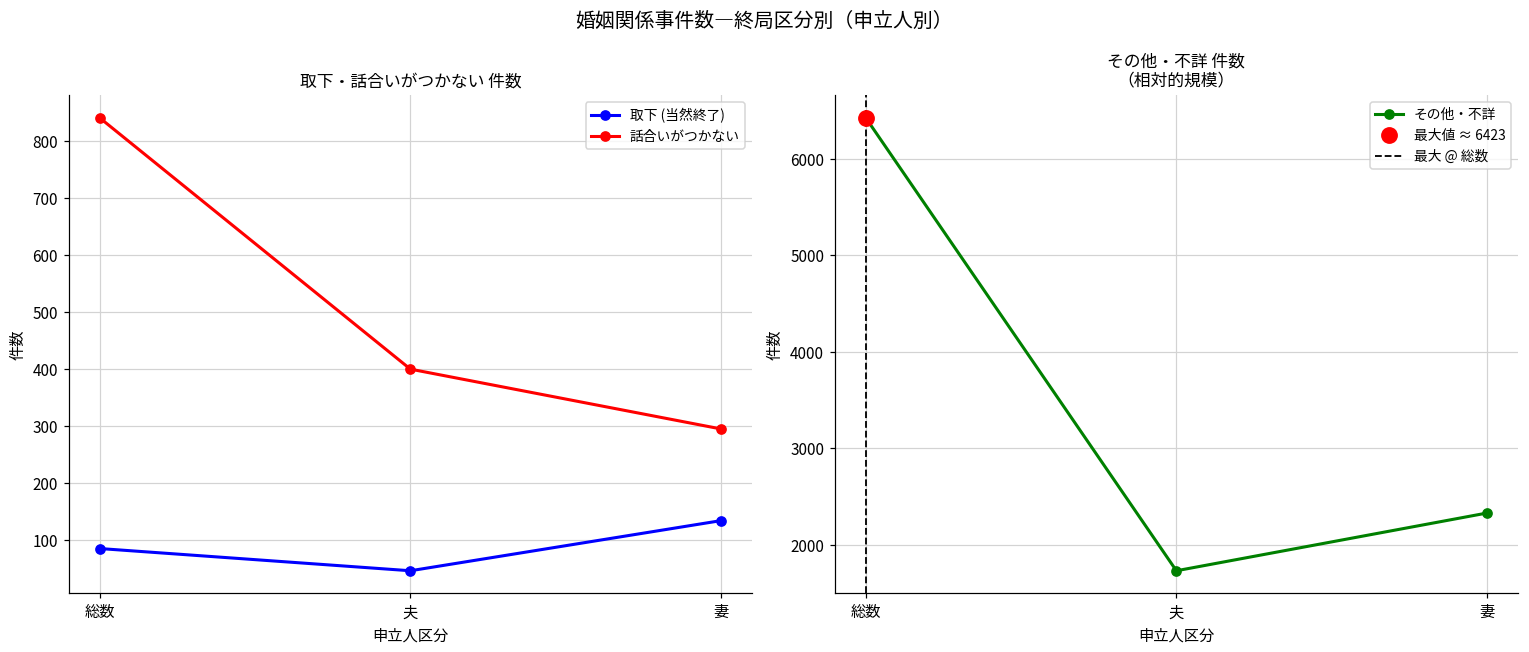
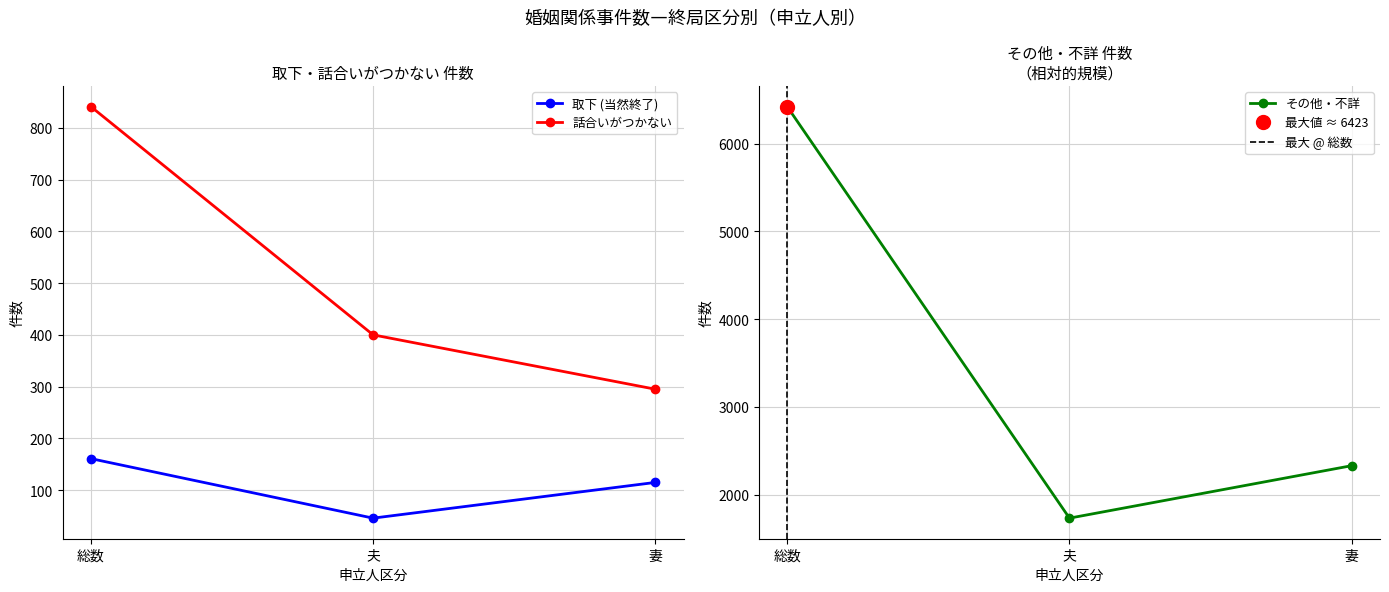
取下・話合いがつかない 件数, 取下 (当然終了), 総数: 90 -> 160
取下・話合いがつかない 件数, 取下 (当然終了), 妻: 130 -> 120
